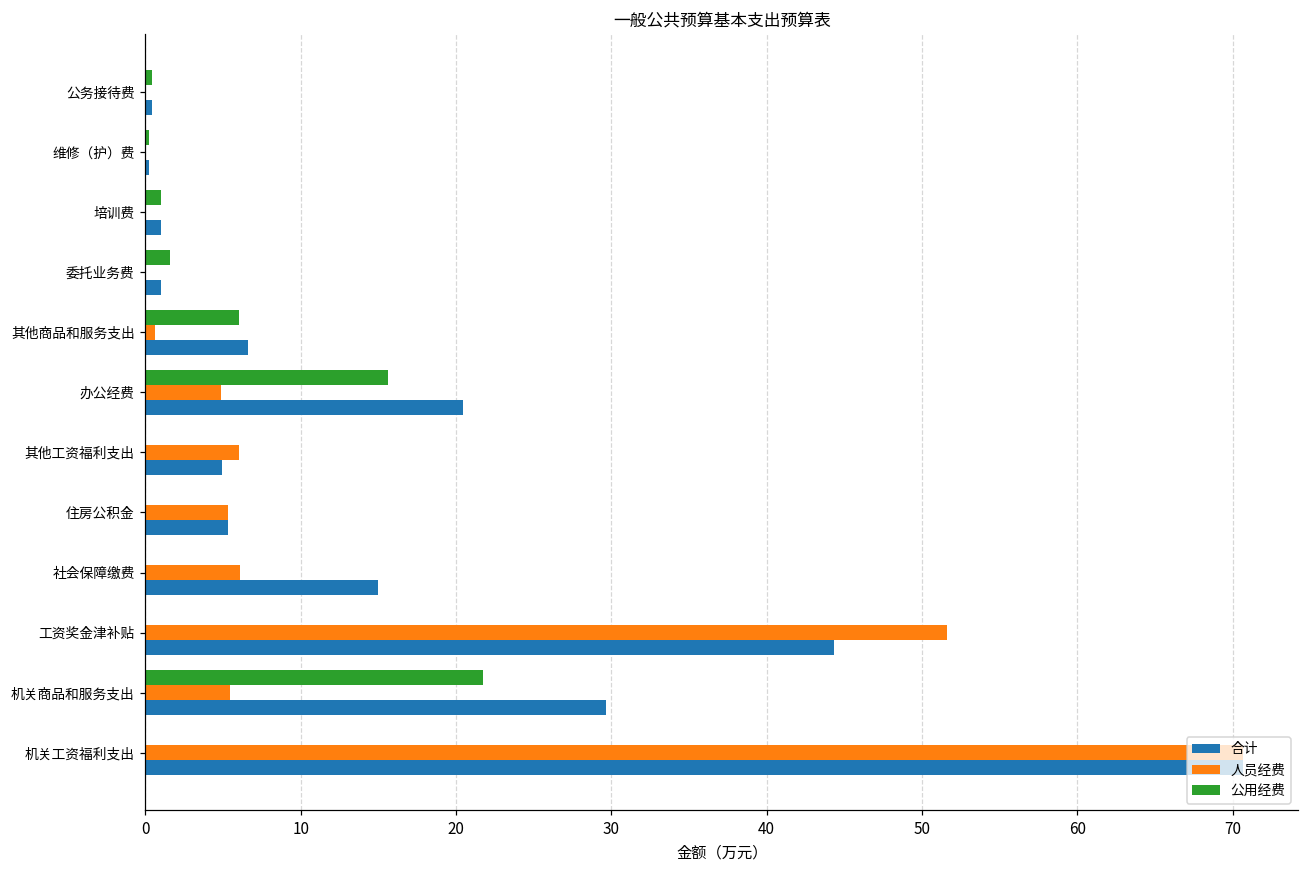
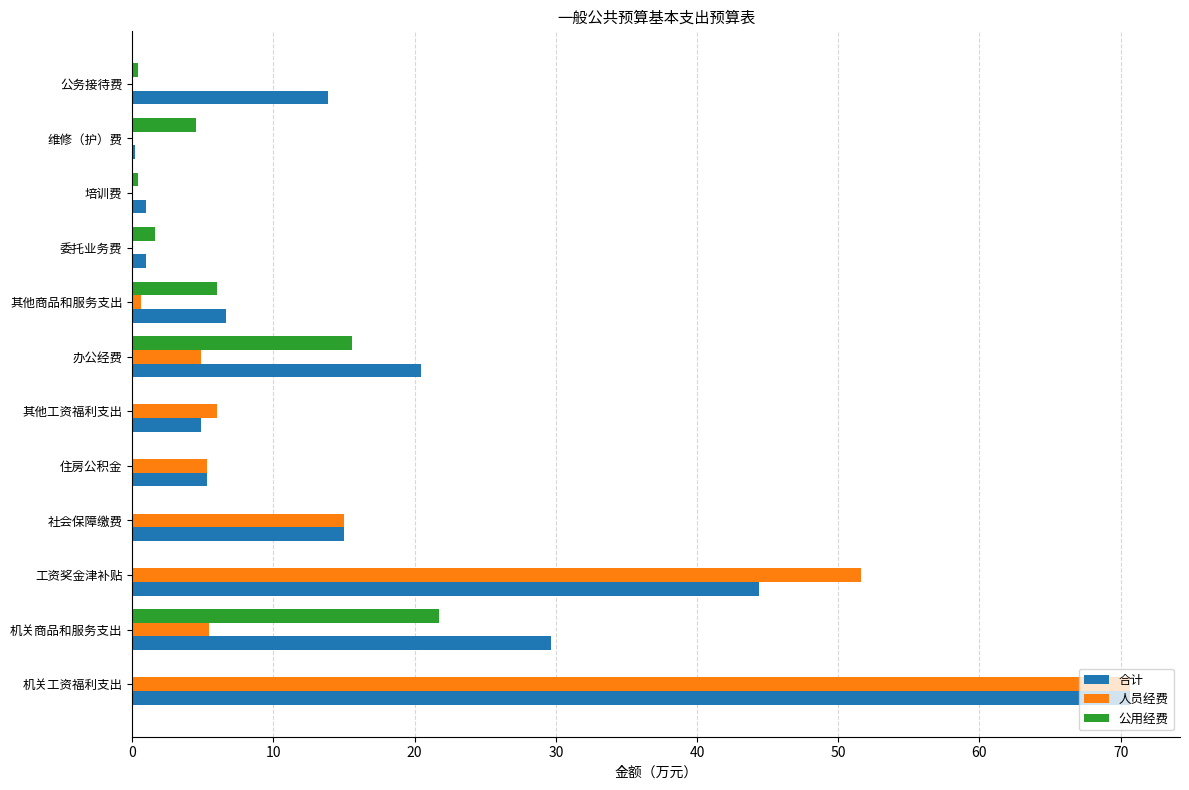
合计, 公务接待费: 0.4 -> 13.9
公用经费, 维修（护）费: 0.2 -> 4.5
公用经费, 培训费: 1.0 -> 0.4
人员经费, 社会保障缴费: 6.1 -> 15.0
